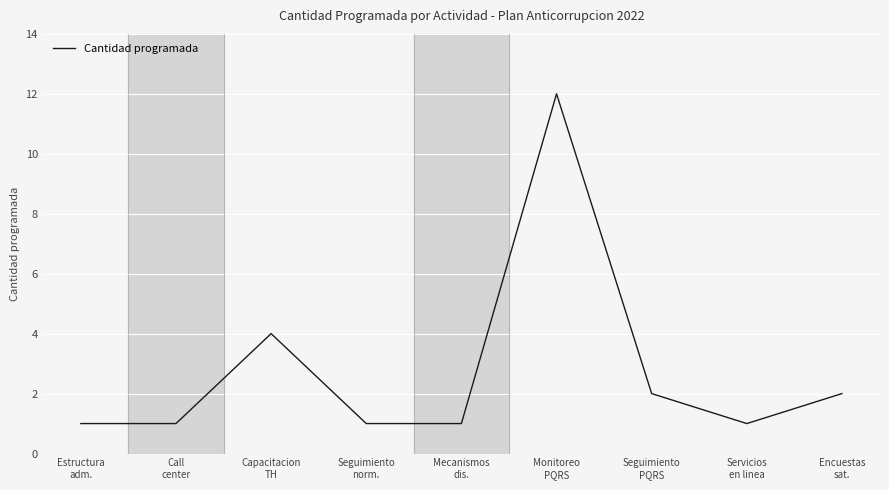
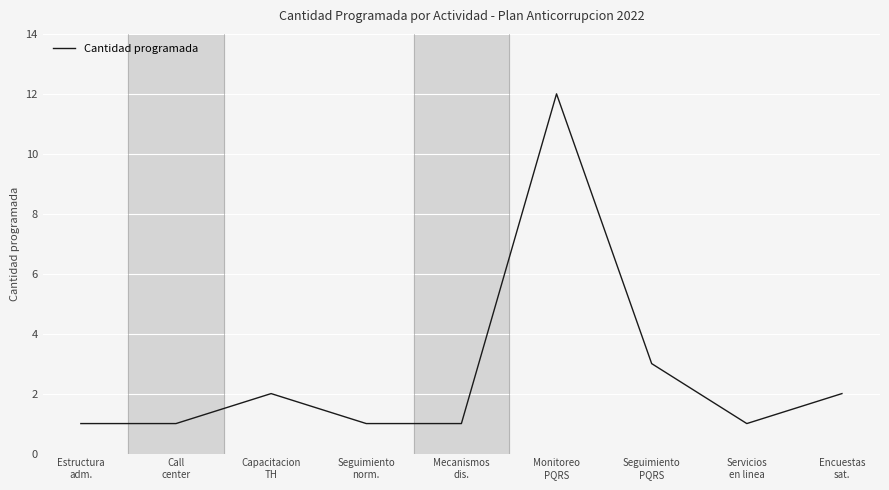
Capacitacion TH: 4 -> 2
Seguimiento PQRS: 2 -> 3
